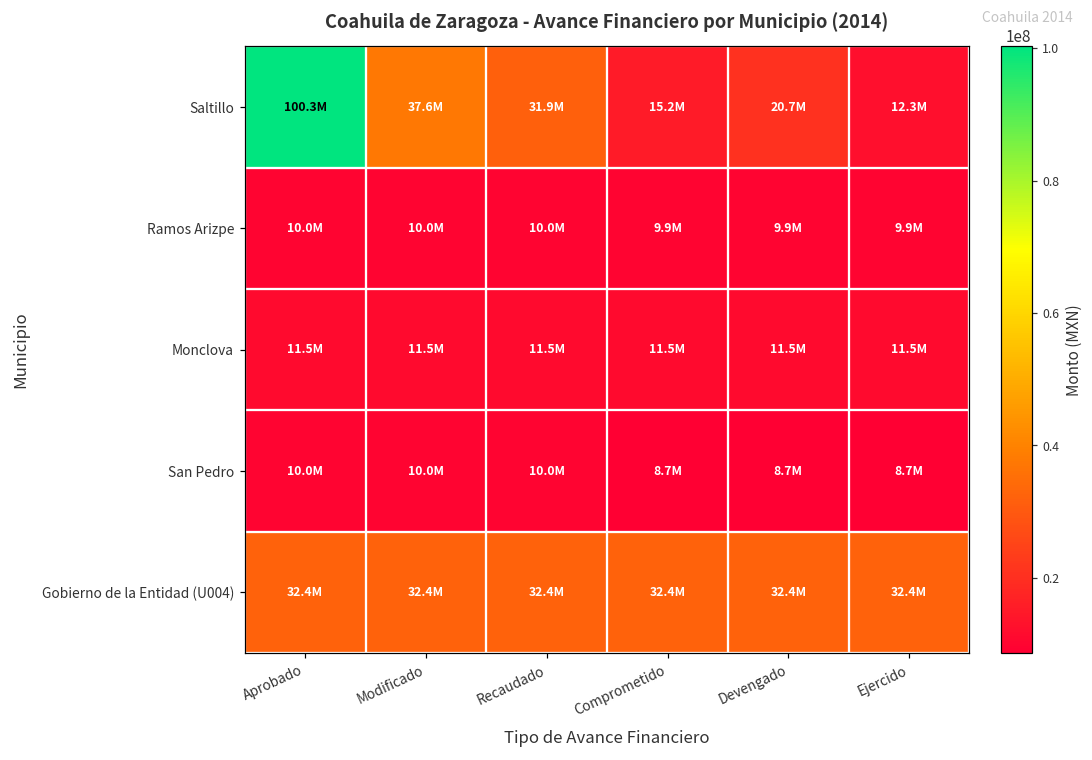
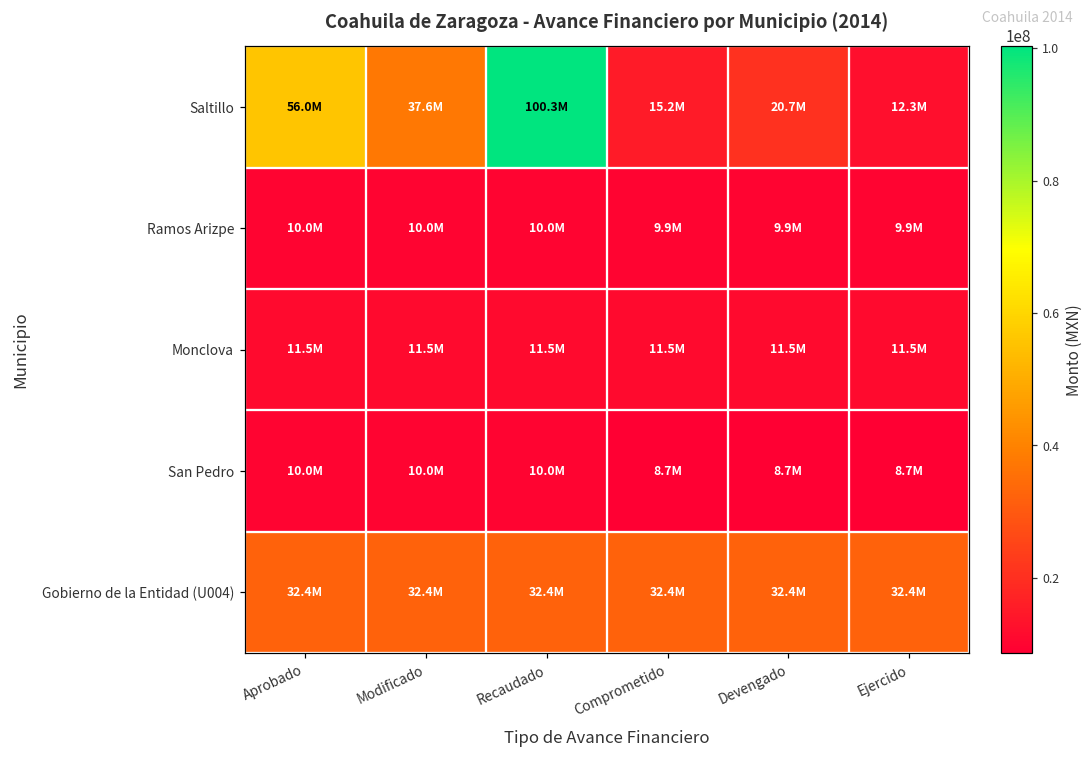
Saltillo, Aprobado: 100.3M -> 56.0M
Saltillo, Recaudado: 31.9M -> 100.3M
